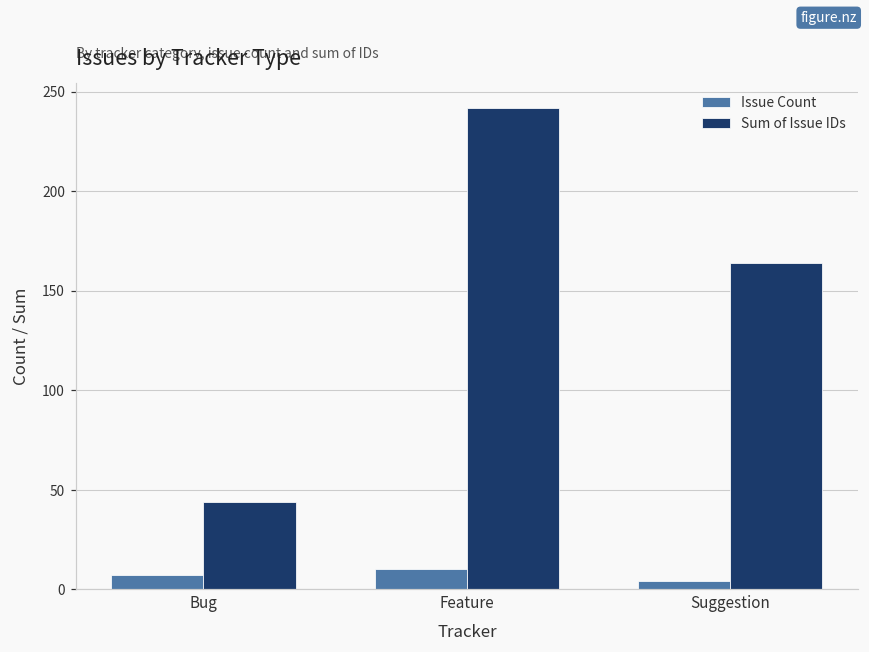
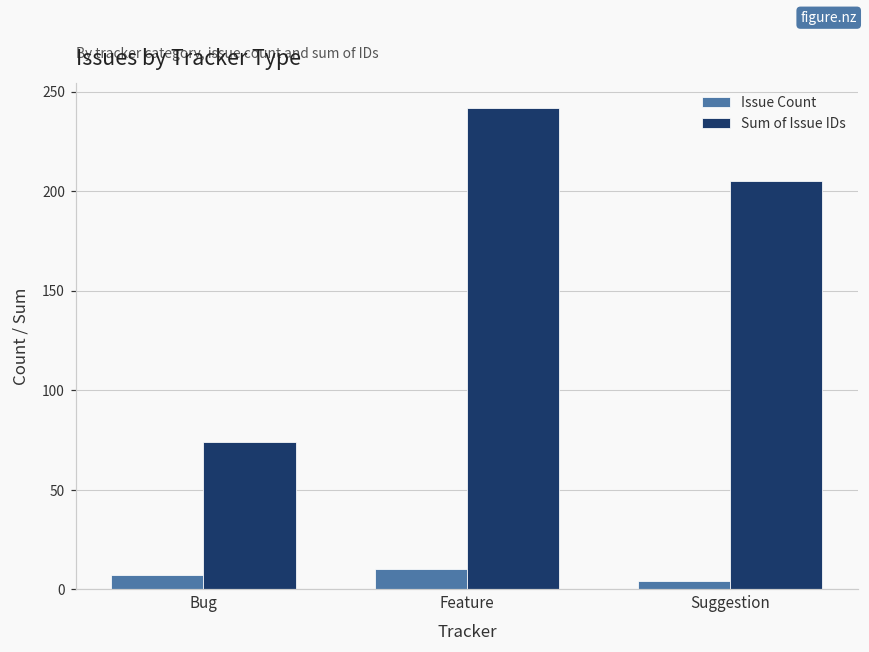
Sum of Issue IDs, Bug: 44 -> 74
Sum of Issue IDs, Suggestion: 164 -> 205
